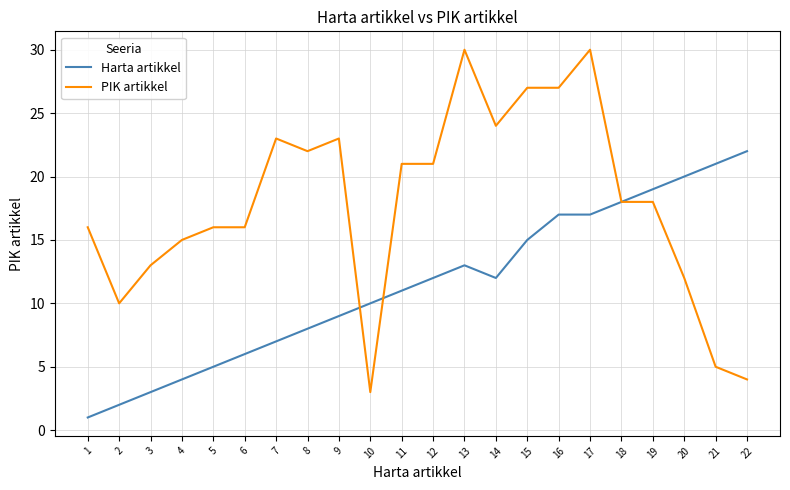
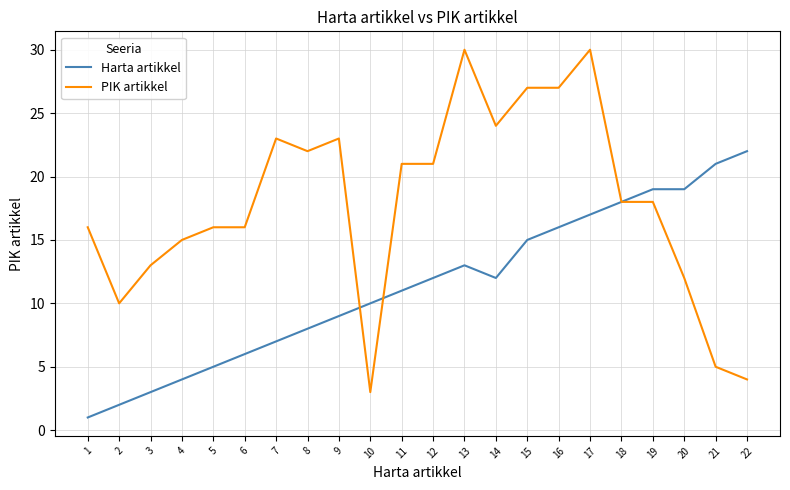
Harta artikkel, 16: 17 -> 16
Harta artikkel, 20: 20 -> 19
